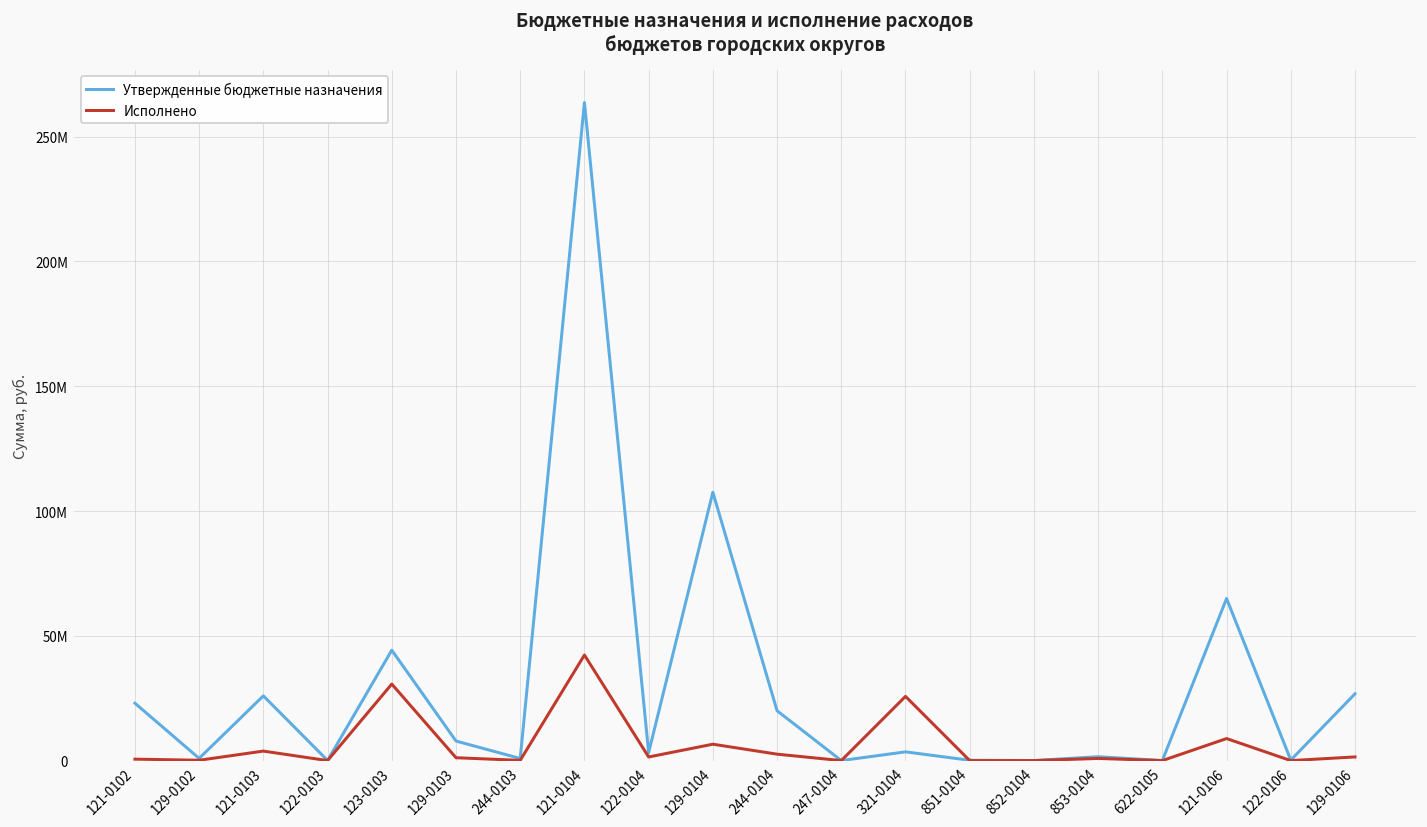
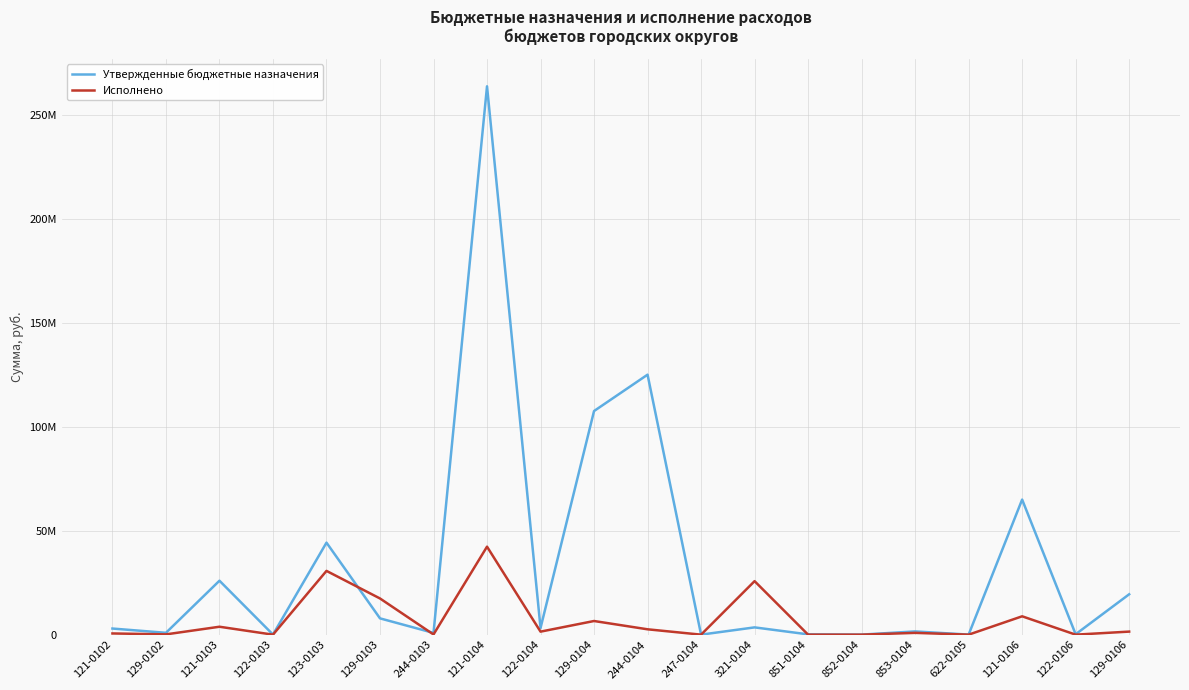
Утвержденные бюджетные назначения, 121-0102: 23000000 -> 3000000
Исполнено, 129-0103: 1000000 -> 17000000
Утвержденные бюджетные назначения, 244-0104: 20000000 -> 125000000
Утвержденные бюджетные назначения, 129-0106: 27000000 -> 19000000
